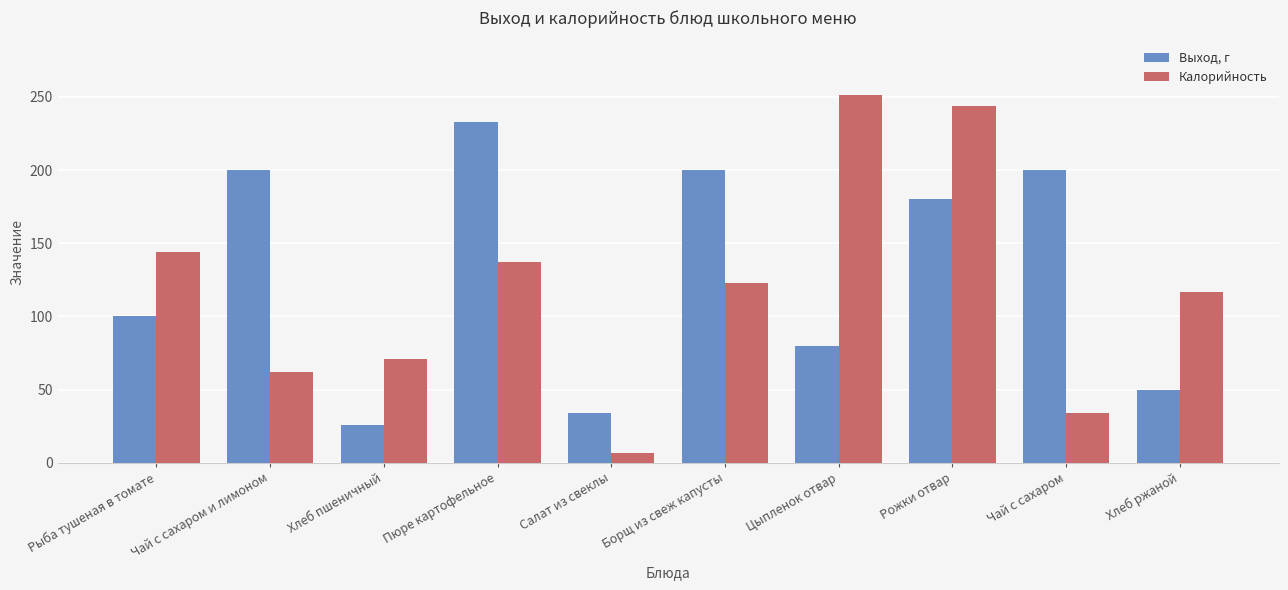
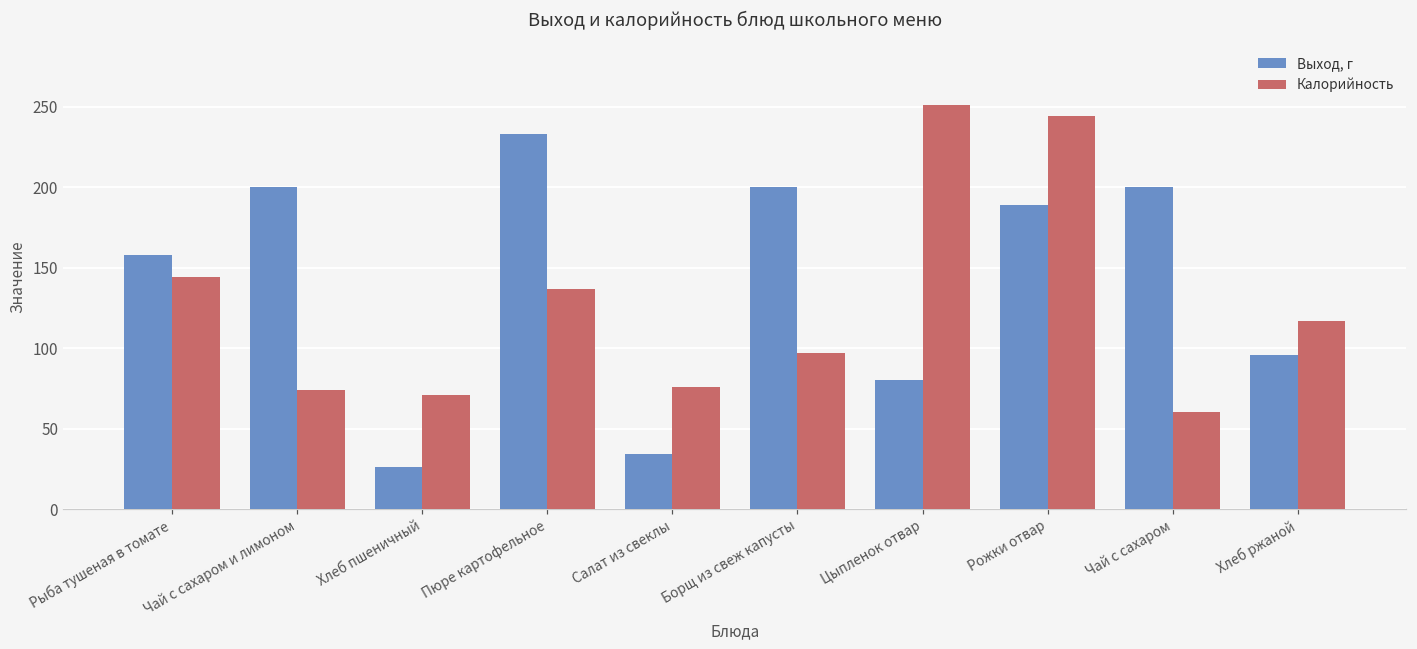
Выход, г, Рыба тушеная в томате: 100 -> 158
Калорийность, Чай с сахаром и лимоном: 62 -> 74
Калорийность, Салат из свеклы: 7 -> 76
Калорийность, Борщ из свеж капусты: 123 -> 97
Выход, г, Рожки отвар: 180 -> 189
Калорийность, Чай с сахаром: 34 -> 60
Выход, г, Хлеб ржаной: 50 -> 96
